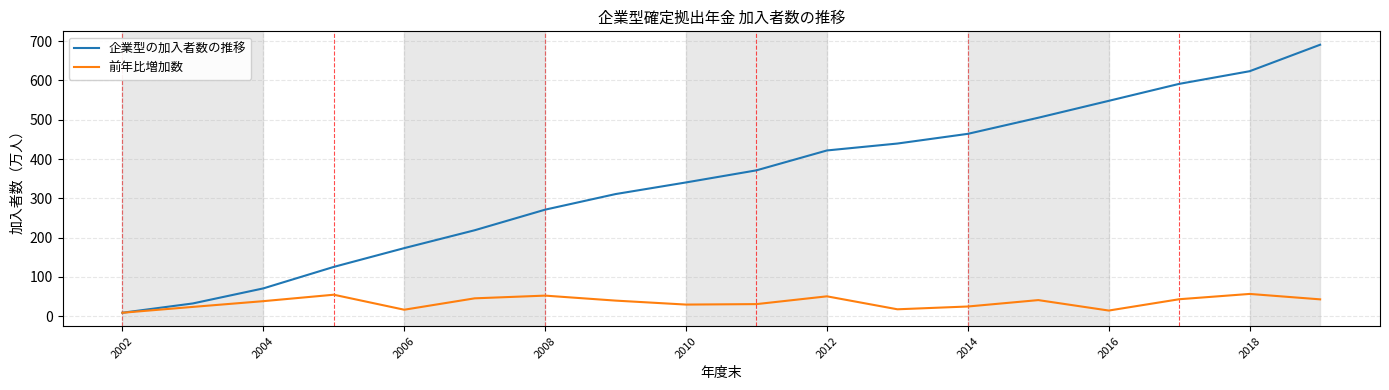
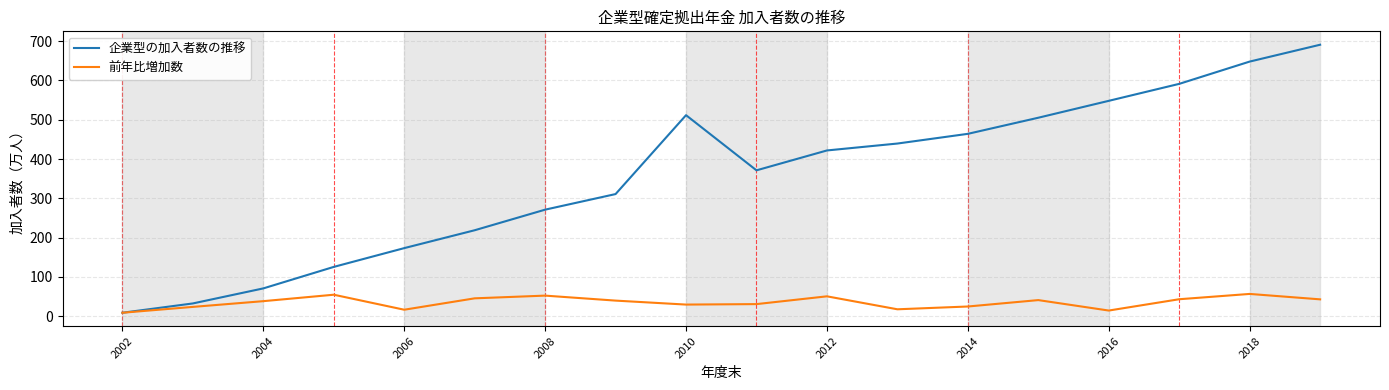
企業型の加入者数の推移, 2010: 340 -> 510
企業型の加入者数の推移, 2018: 620 -> 650
